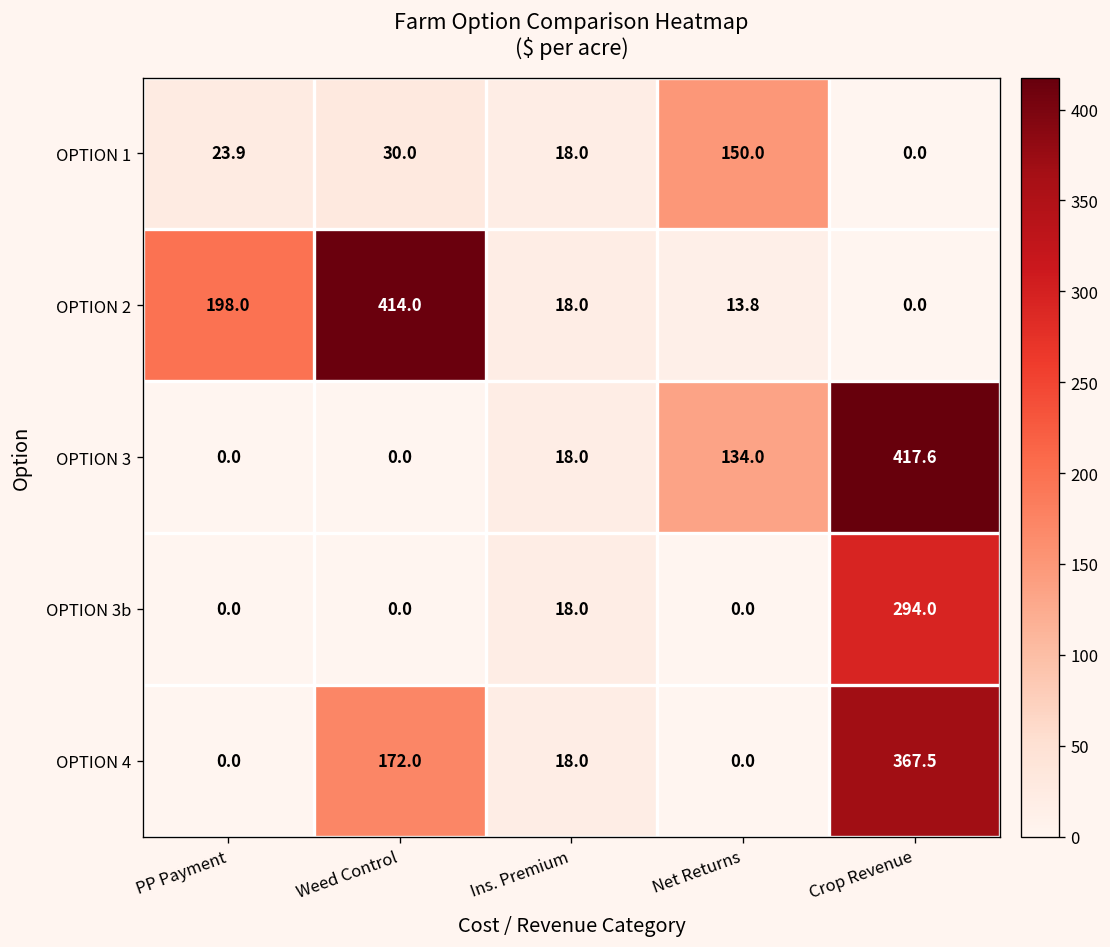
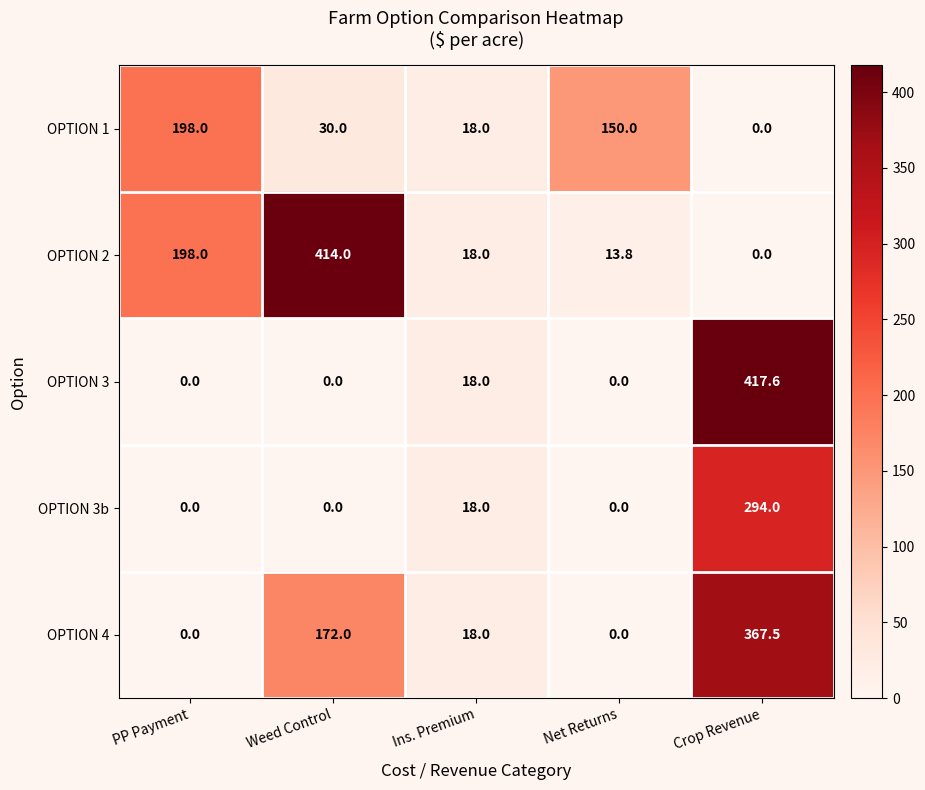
OPTION 1, PP Payment: 23.9 -> 198.0
OPTION 3, Net Returns: 134.0 -> 0.0
